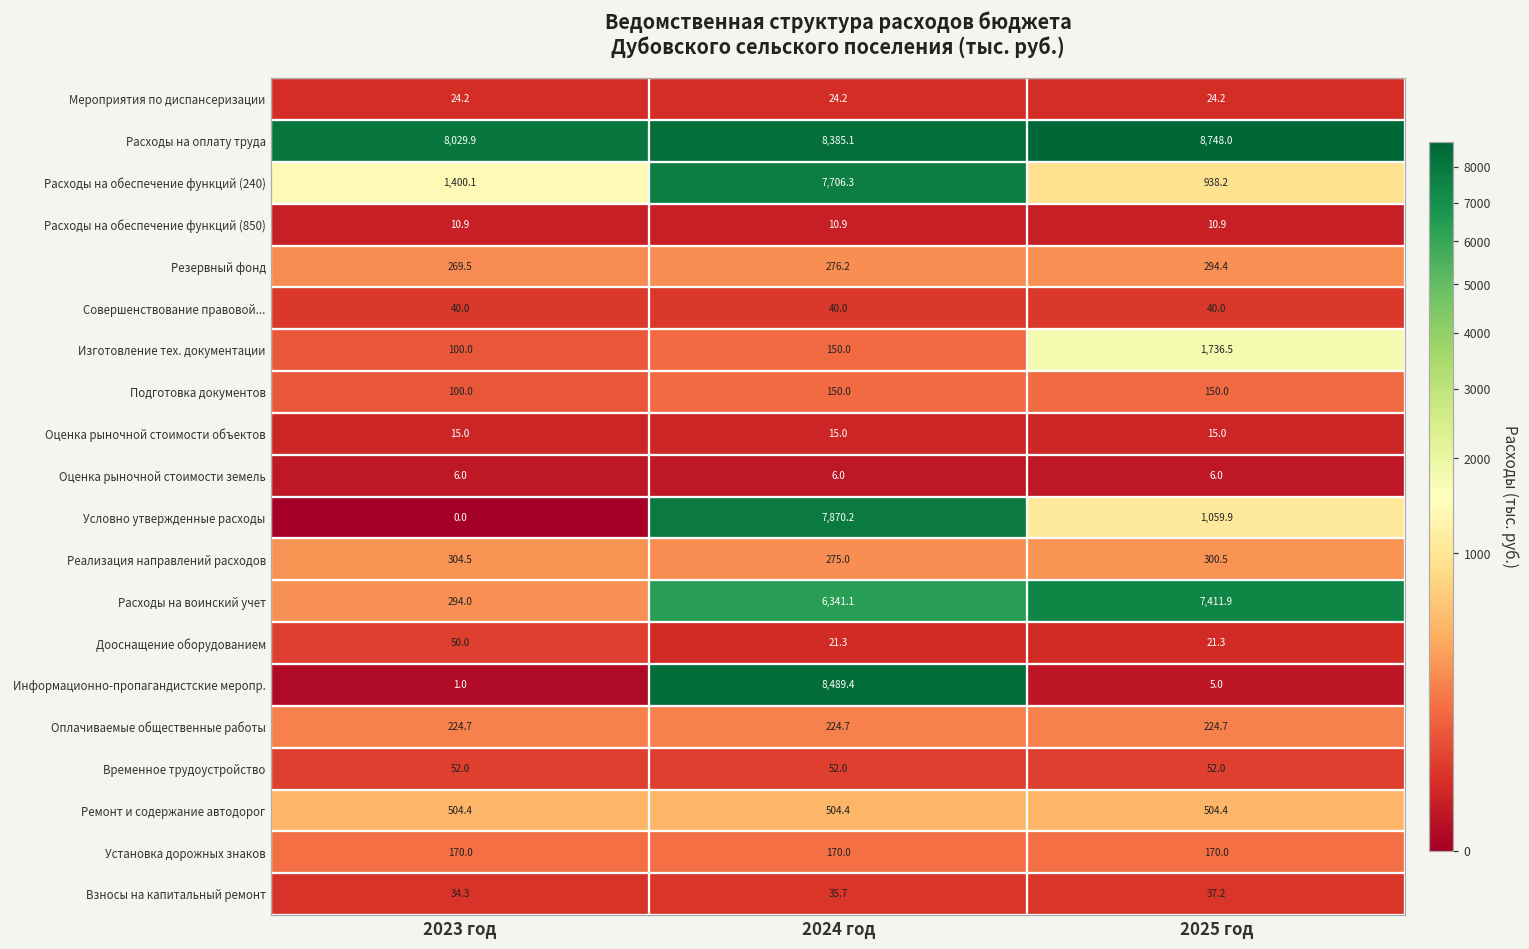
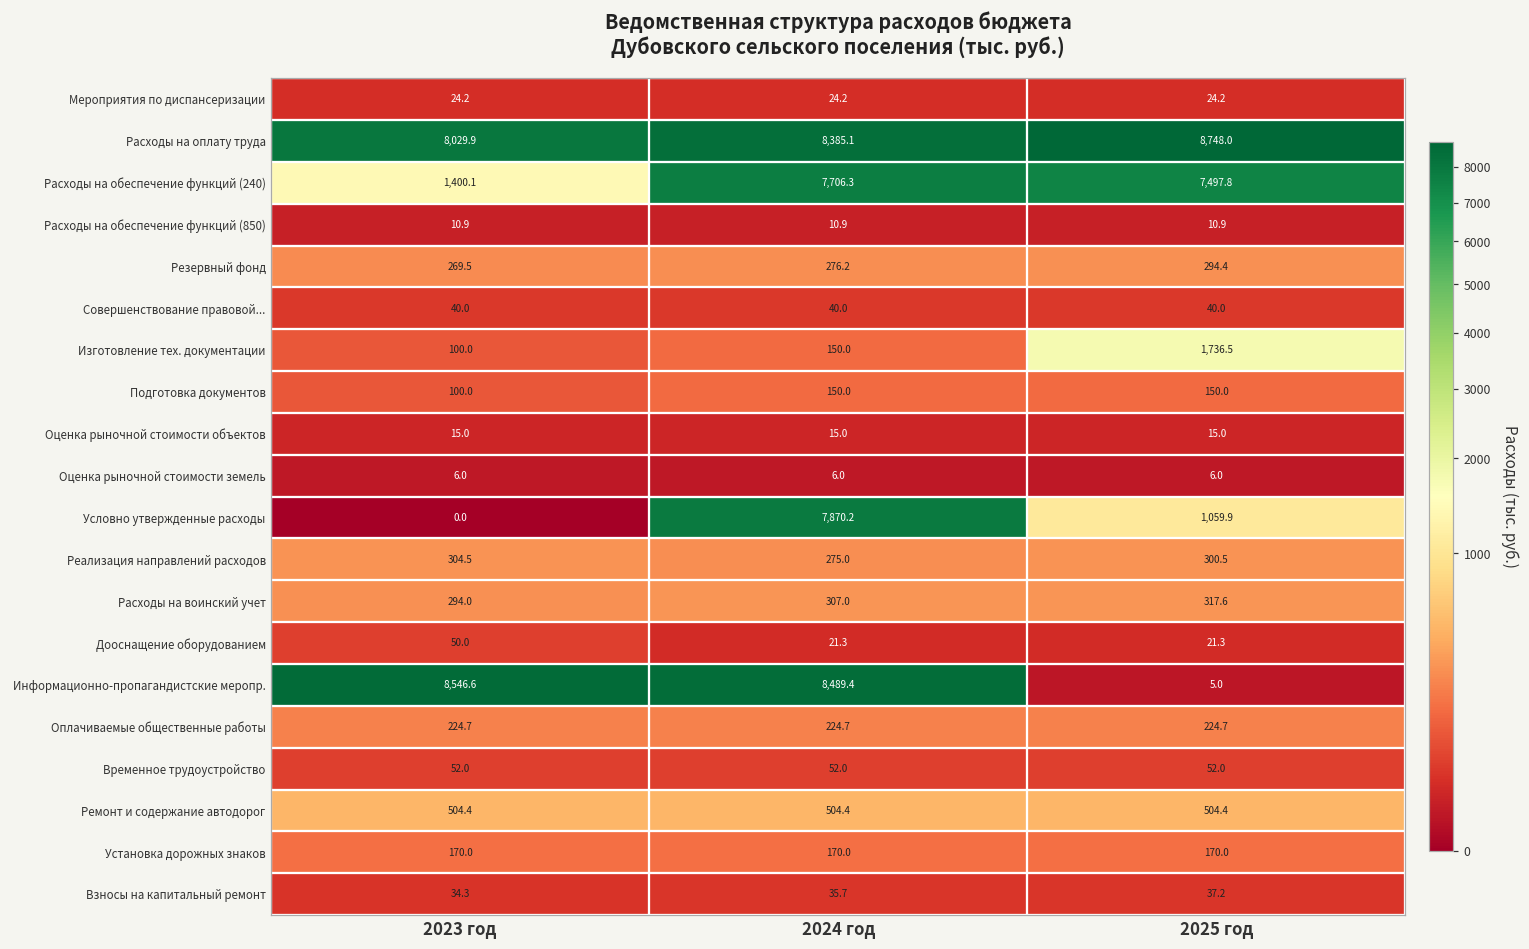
Расходы на обеспечение функций (240), 2025 год: 938.2 -> 7,497.8
Расходы на воинский учет, 2024 год: 6,341.1 -> 307.0
Расходы на воинский учет, 2025 год: 7,411.9 -> 317.6
Информационно-пропагандистские меропр., 2023 год: 1.0 -> 8,546.6
